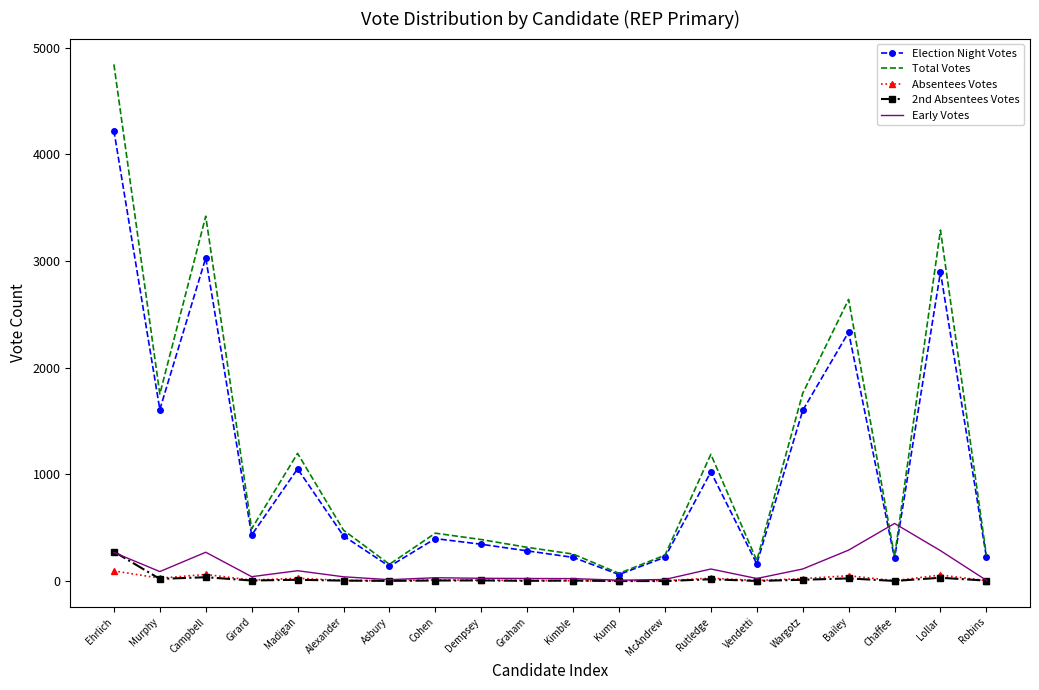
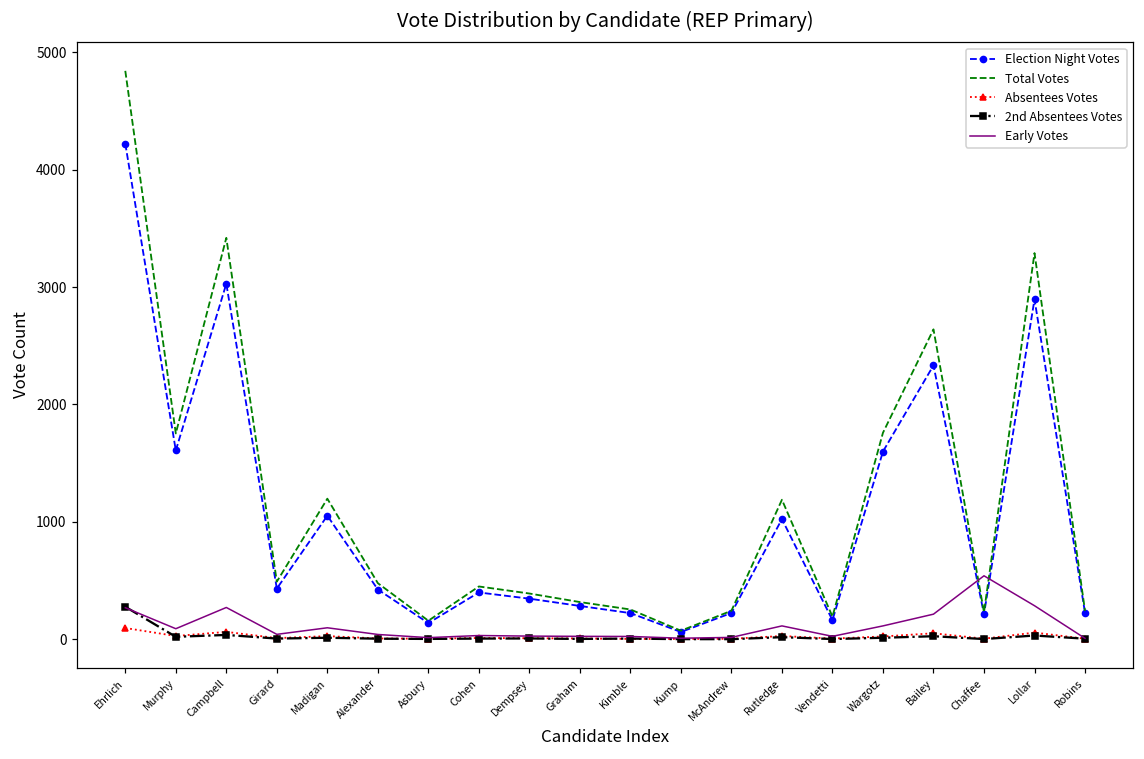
Early Votes, Bailey: 290 -> 210
